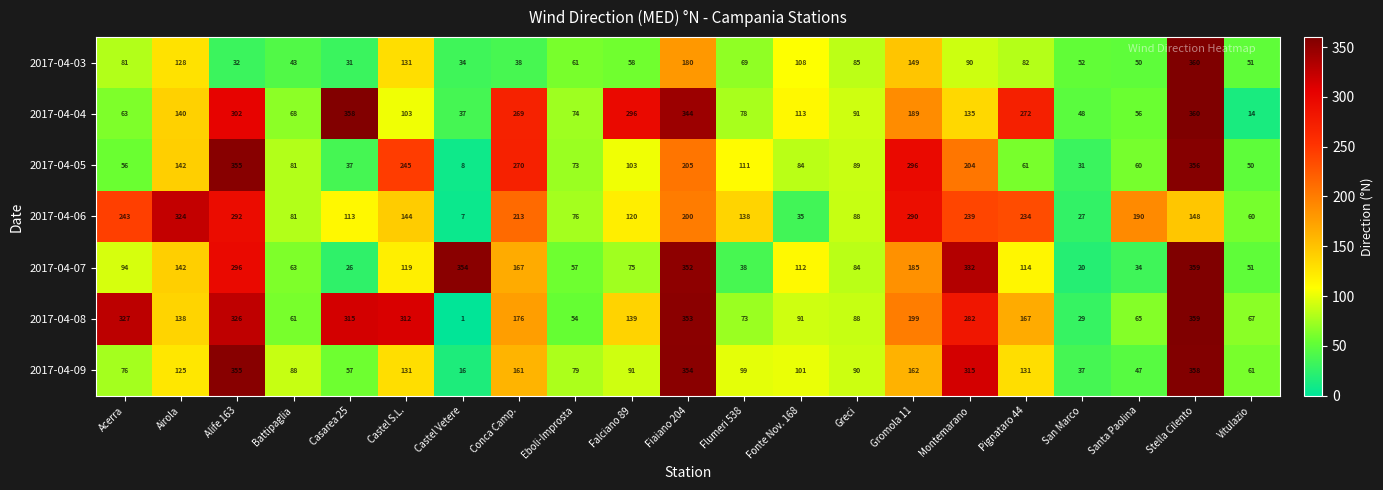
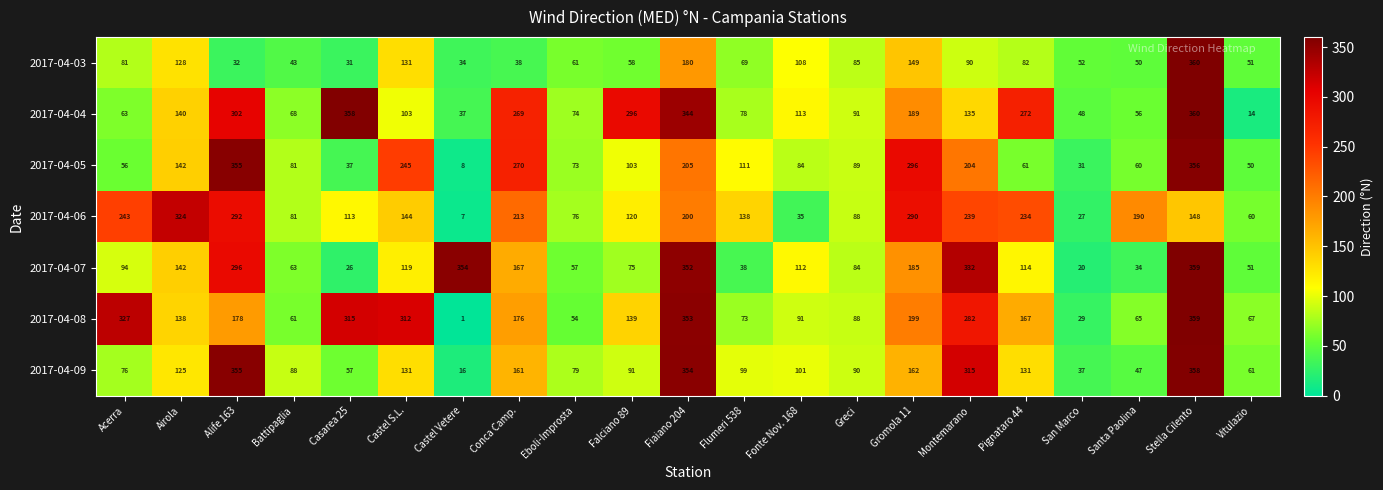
2017-04-08, Alife 163: 326 -> 178
